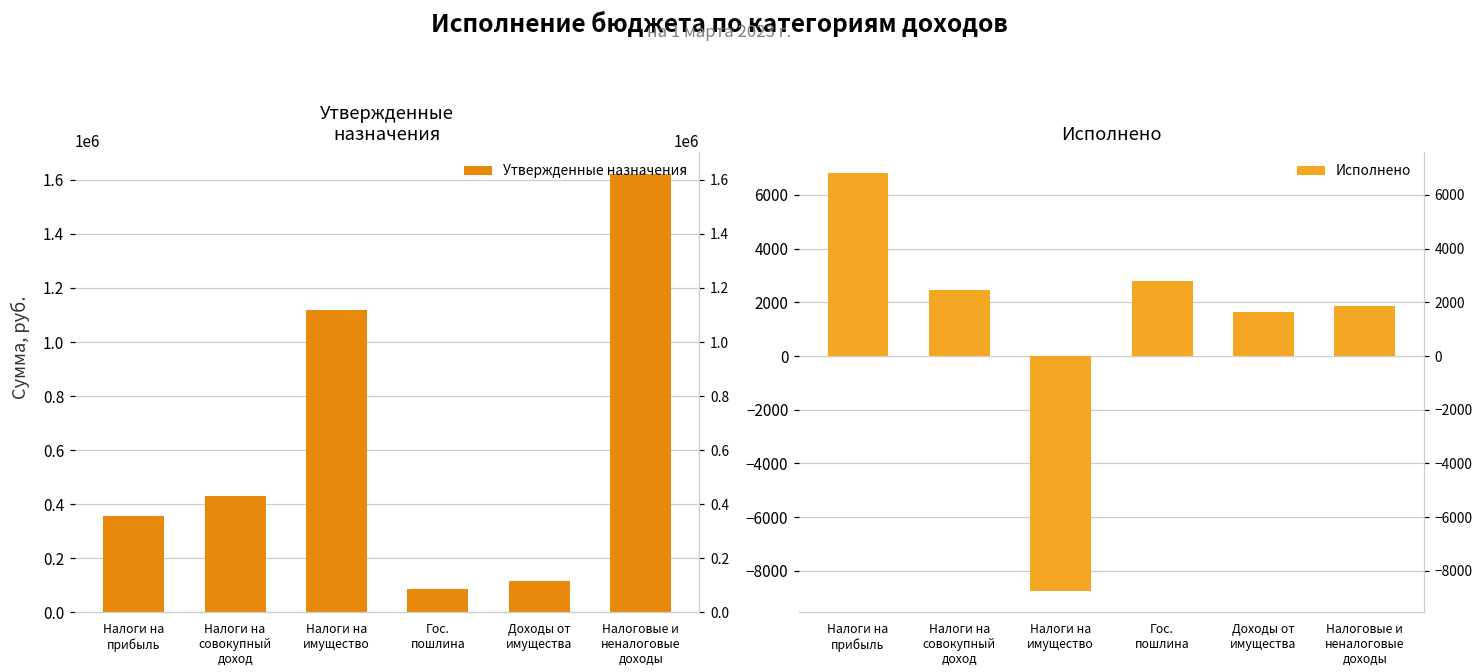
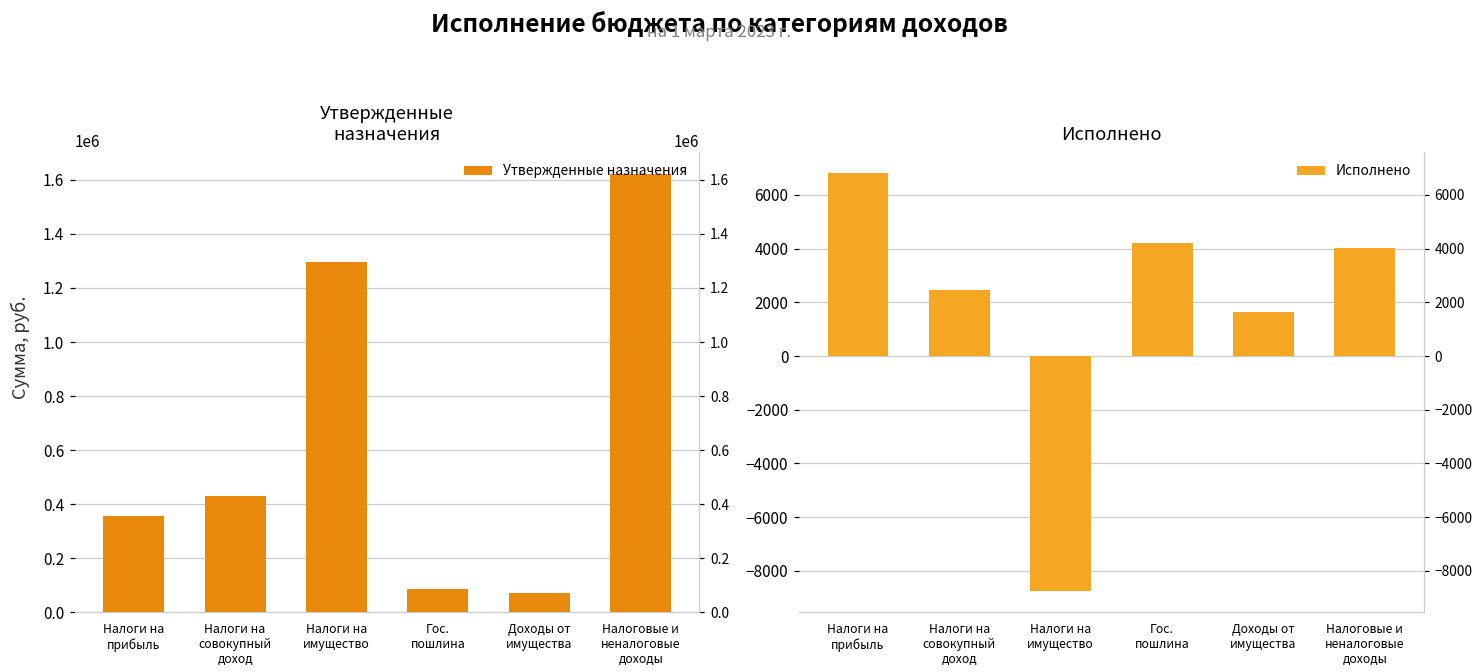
Утвержденные назначения, Налоги на имущество: 1120000 -> 1300000
Утвержденные назначения, Доходы от имущества: 120000 -> 70000
Исполнено, Гос. пошлина: 2800 -> 4200
Исполнено, Налоговые и неналоговые доходы: 1900 -> 4000
